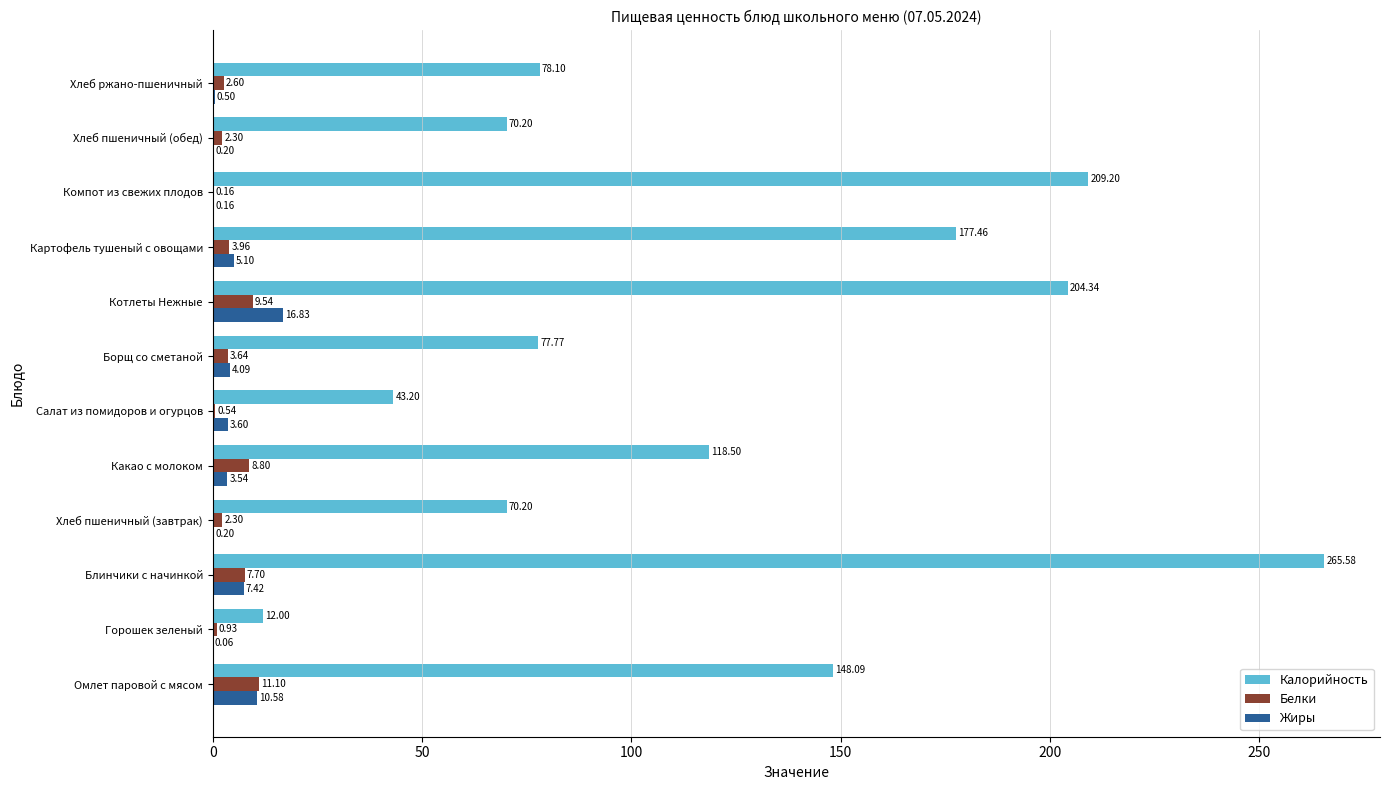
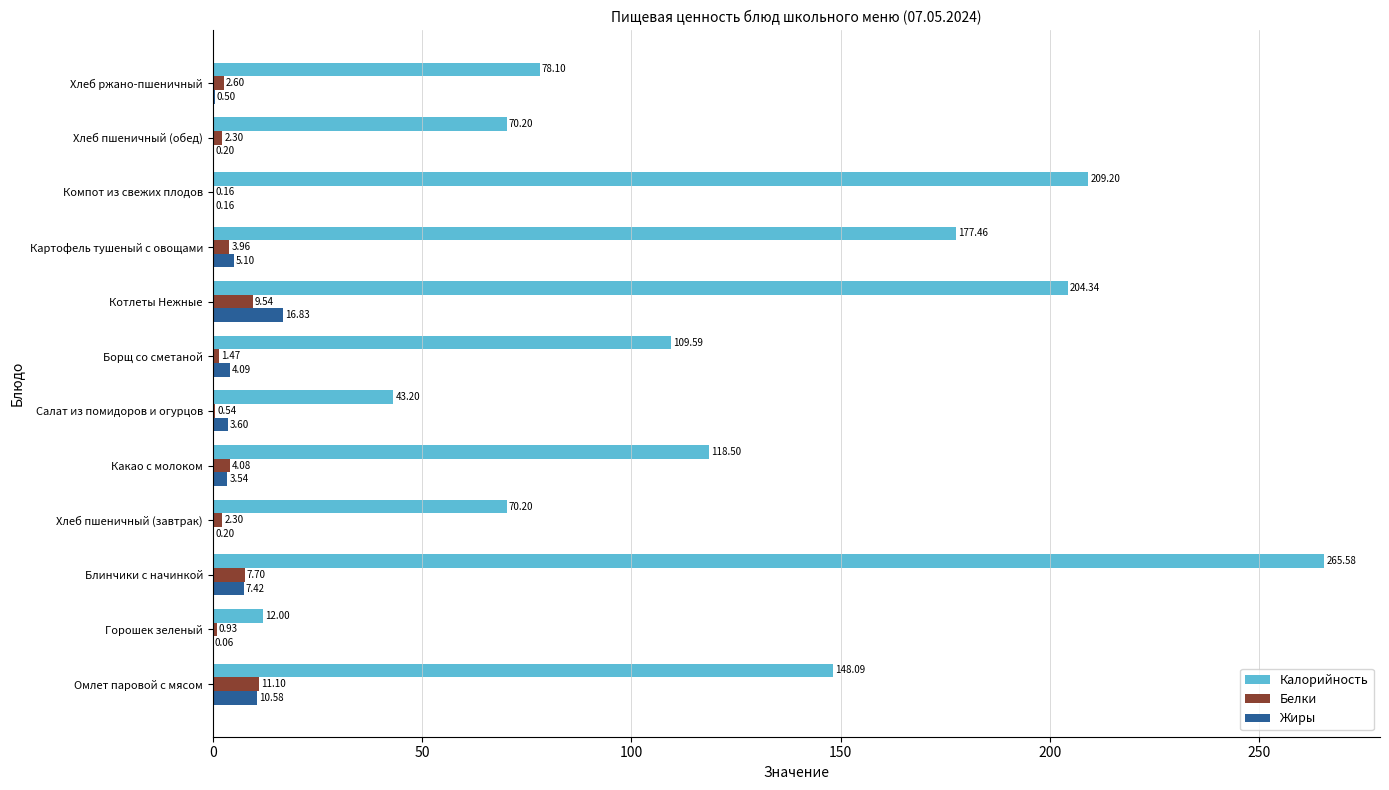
Калорийность, Борщ со сметаной: 77.77 -> 109.59
Белки, Борщ со сметаной: 3.64 -> 1.47
Белки, Какао с молоком: 8.80 -> 4.08
